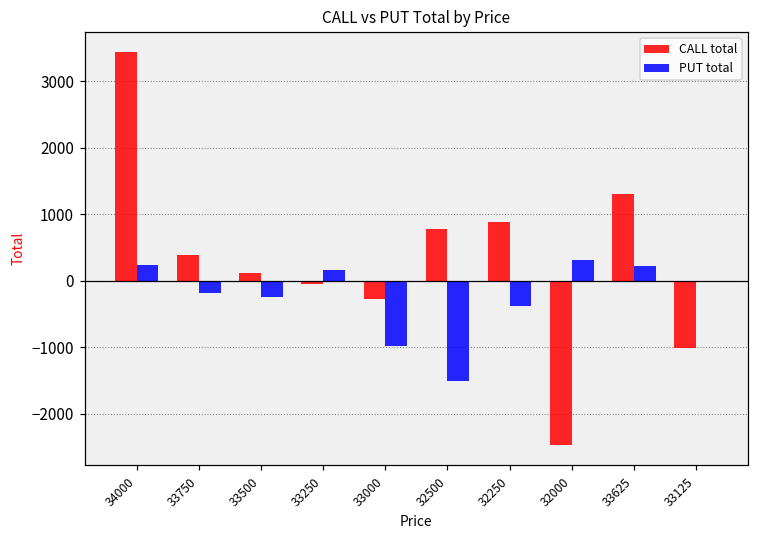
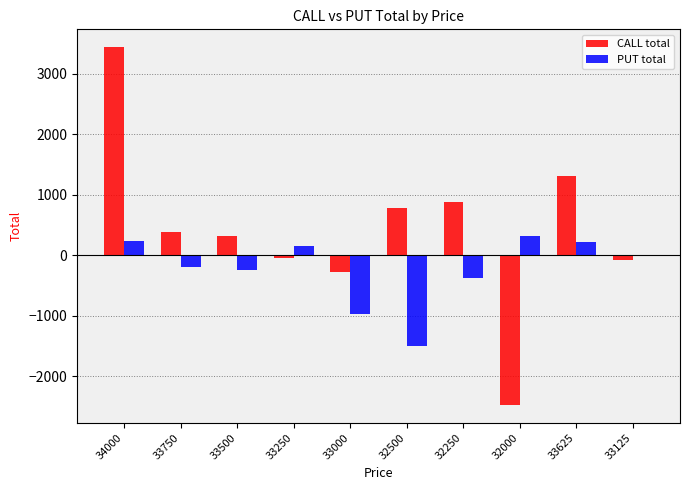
CALL total, 33500: 100 -> 300
CALL total, 33125: -1000 -> -100
